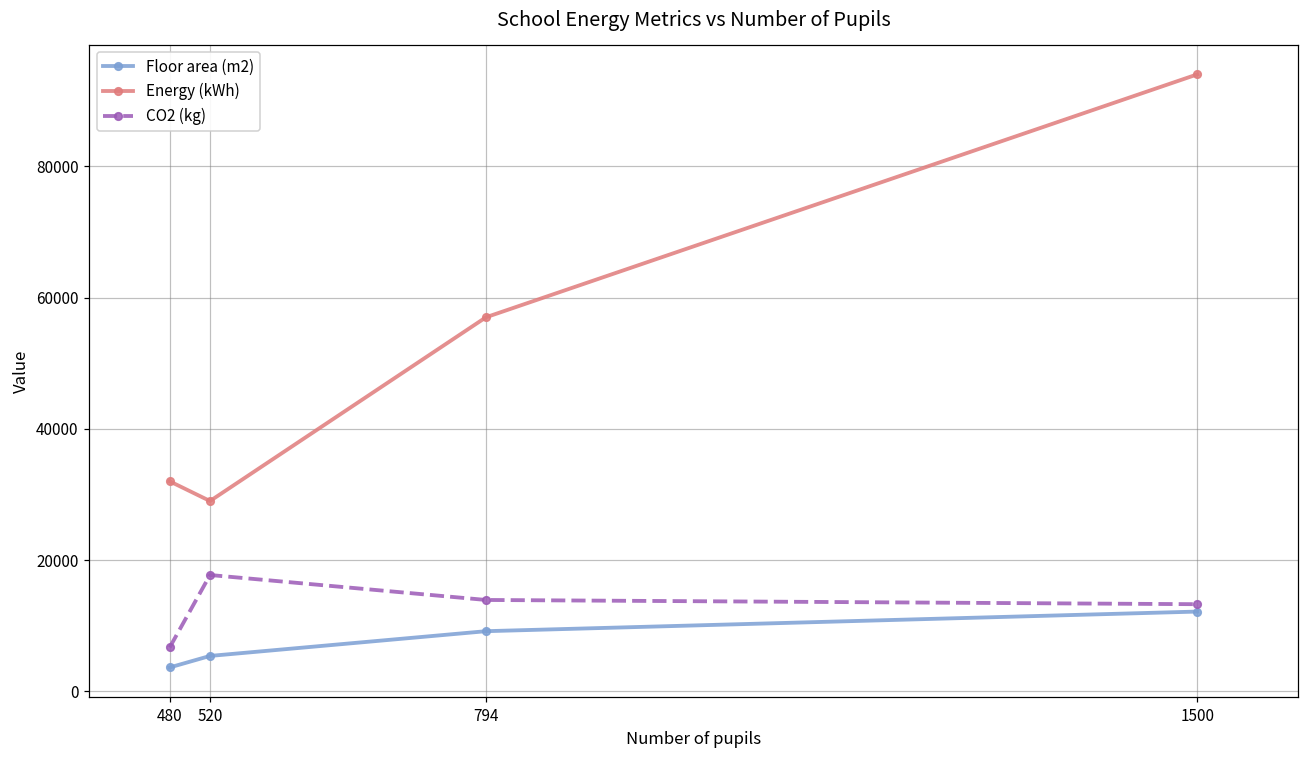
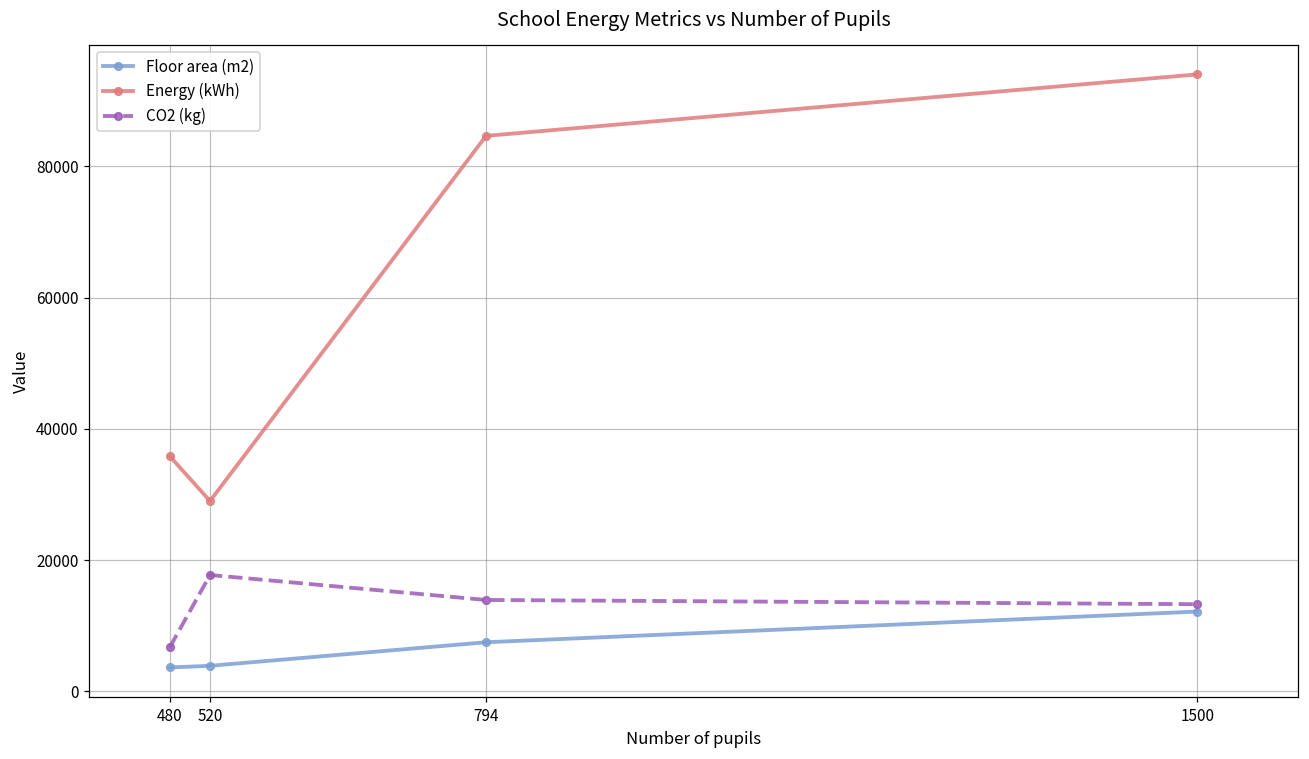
Energy (kWh), 480: 32000 -> 36000
Floor area (m2), 520: 5000 -> 4000
Floor area (m2), 794: 9000 -> 7000
Energy (kWh), 794: 57000 -> 85000
